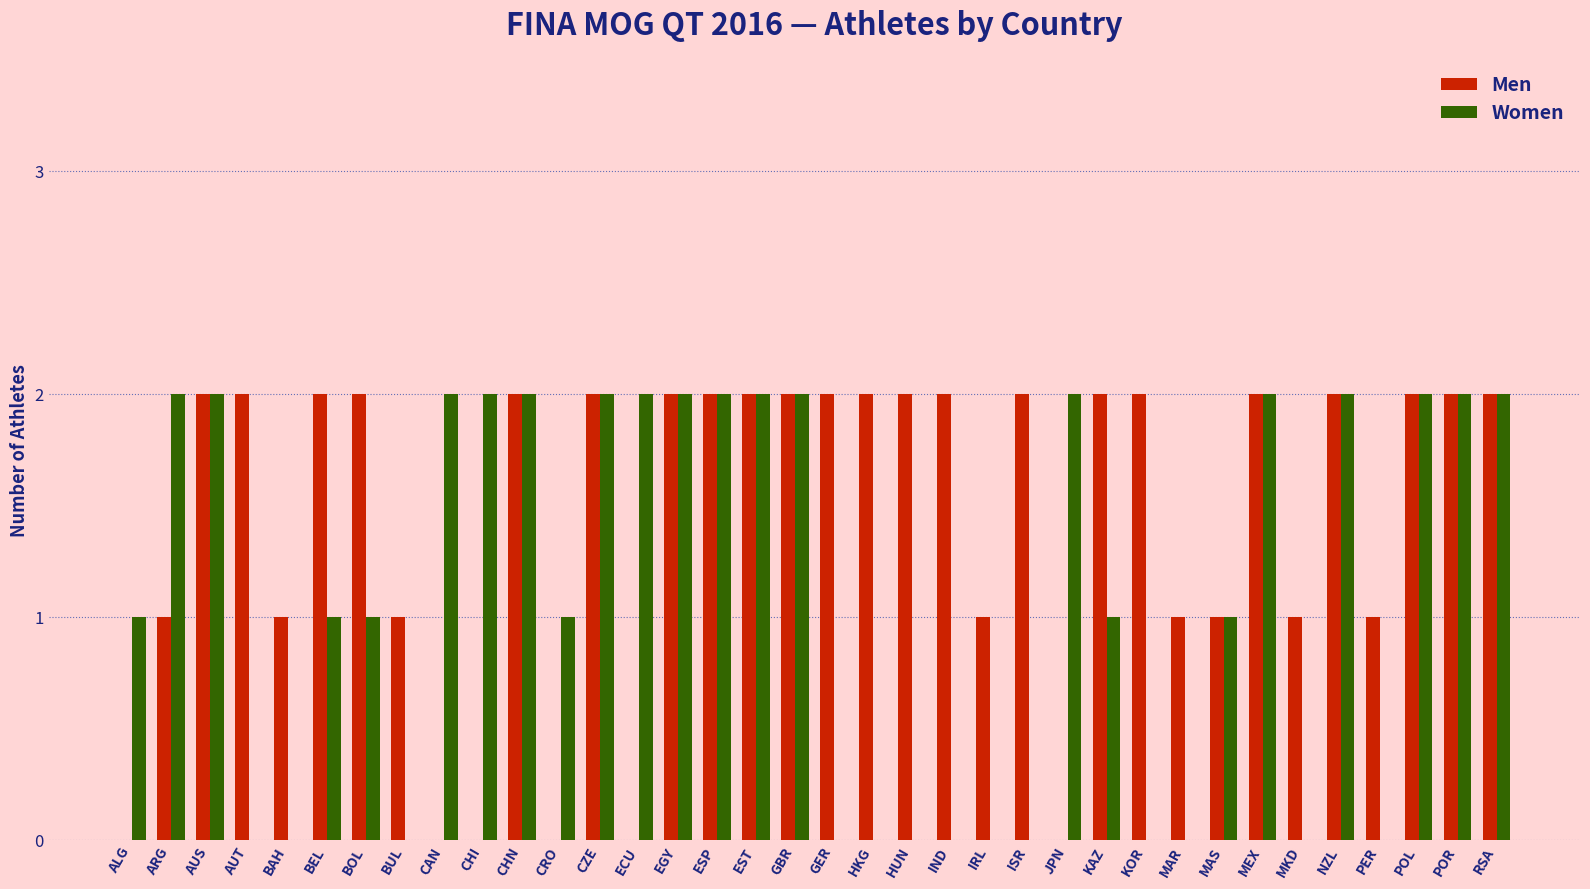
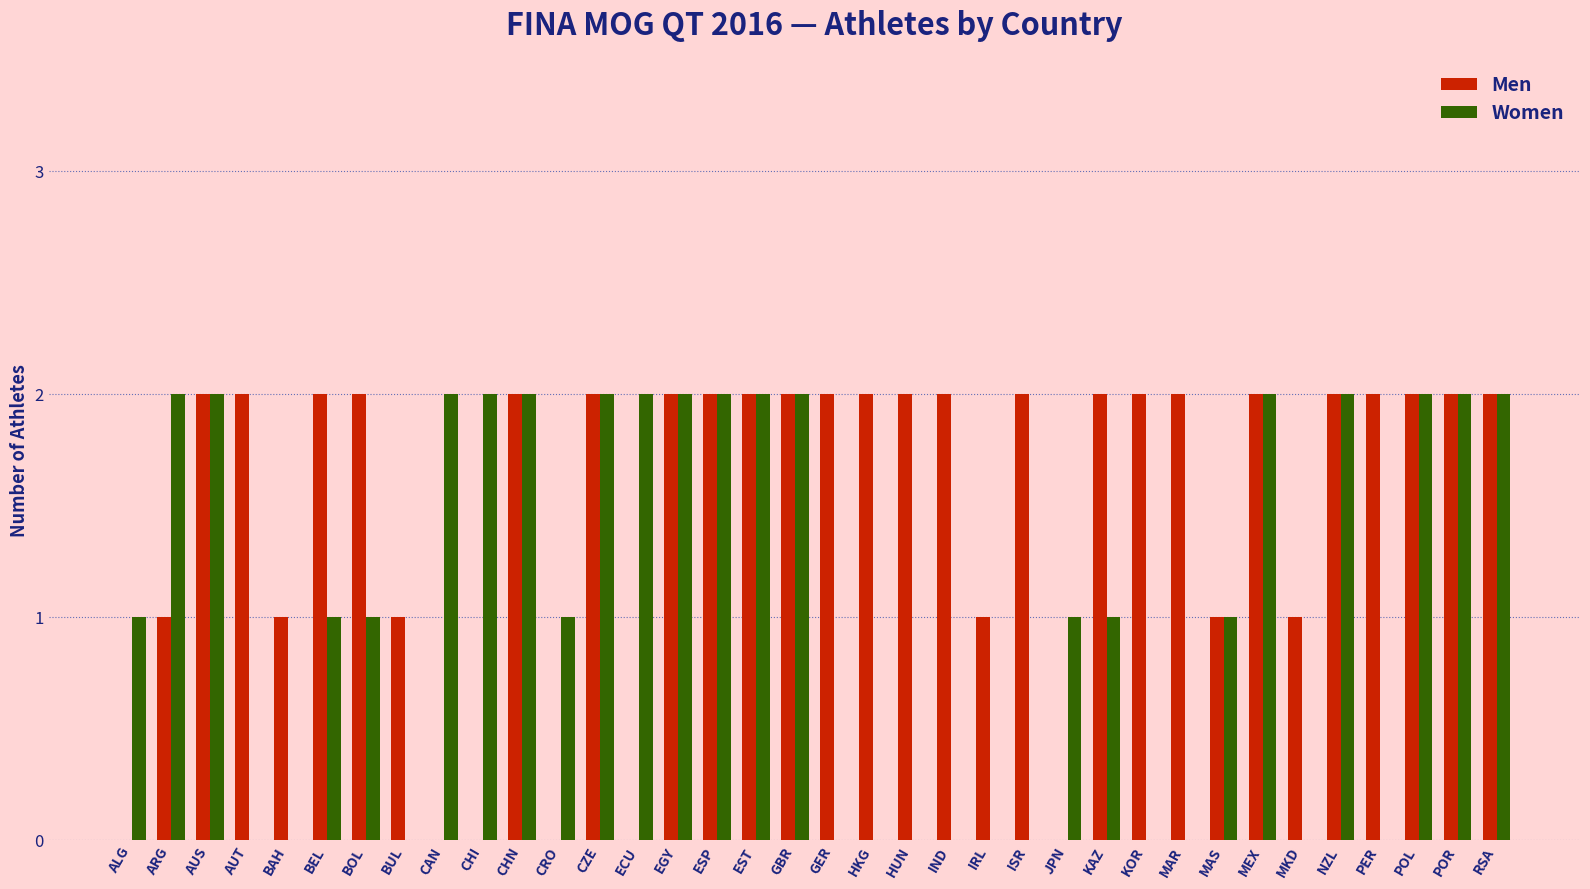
Women, JPN: 2 -> 1
Men, MAR: 1 -> 2
Men, PER: 1 -> 2
